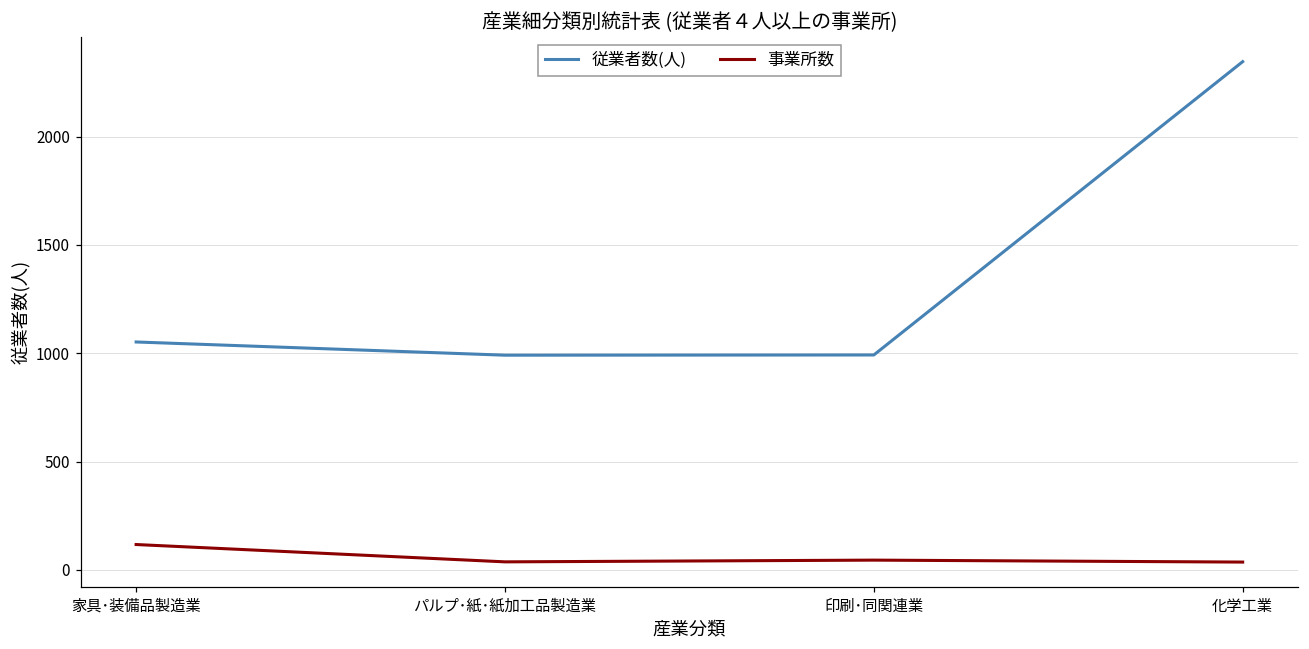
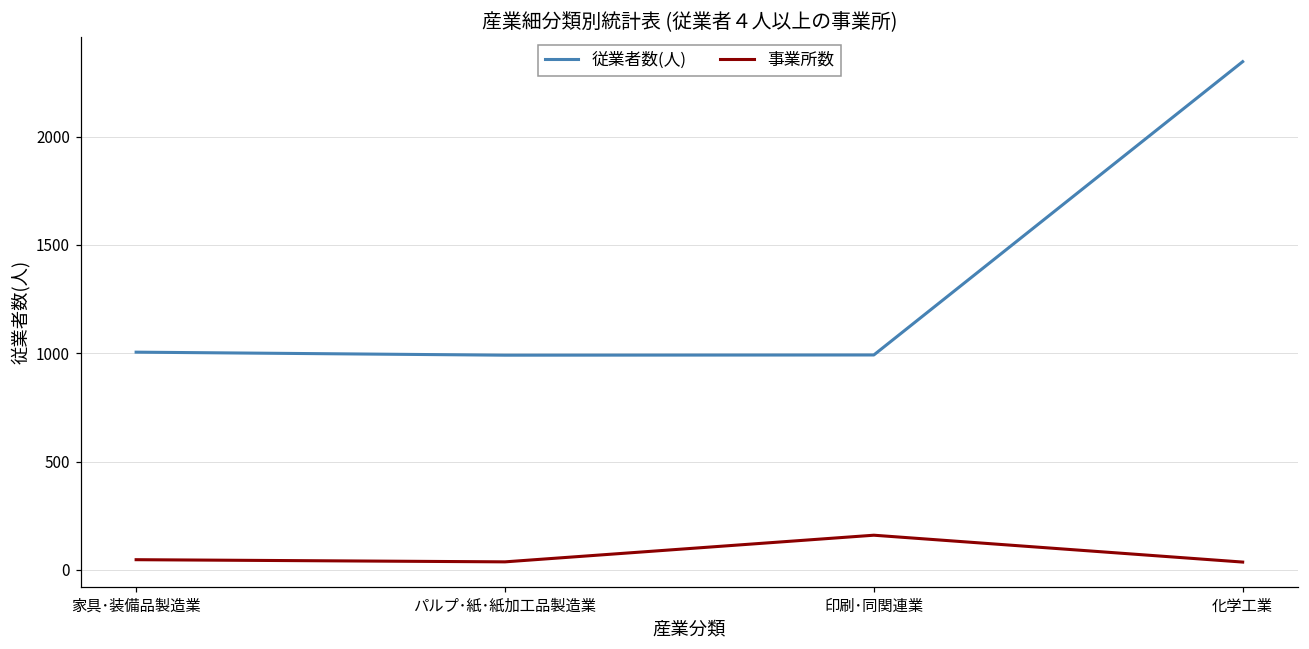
従業者数(人), 家具･装備品製造業: 1050 -> 1010
事業所数, 家具･装備品製造業: 120 -> 50
事業所数, 印刷･同関連業: 50 -> 160
